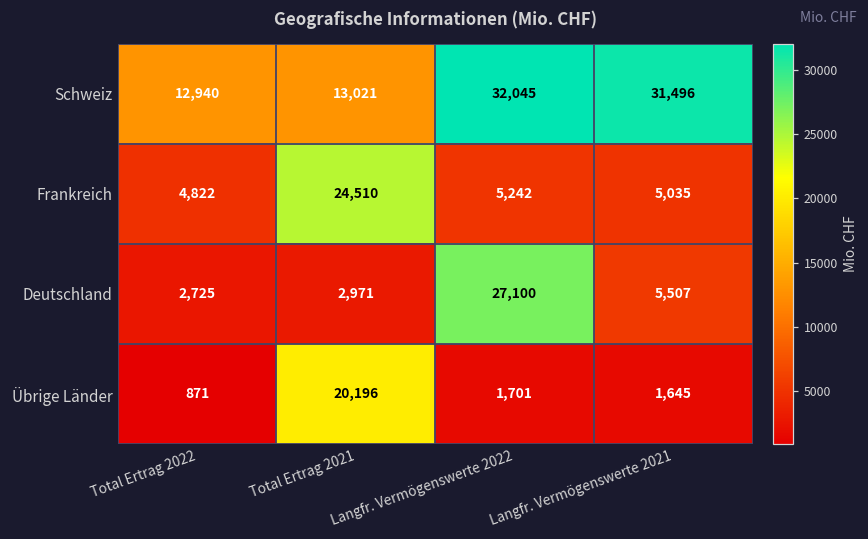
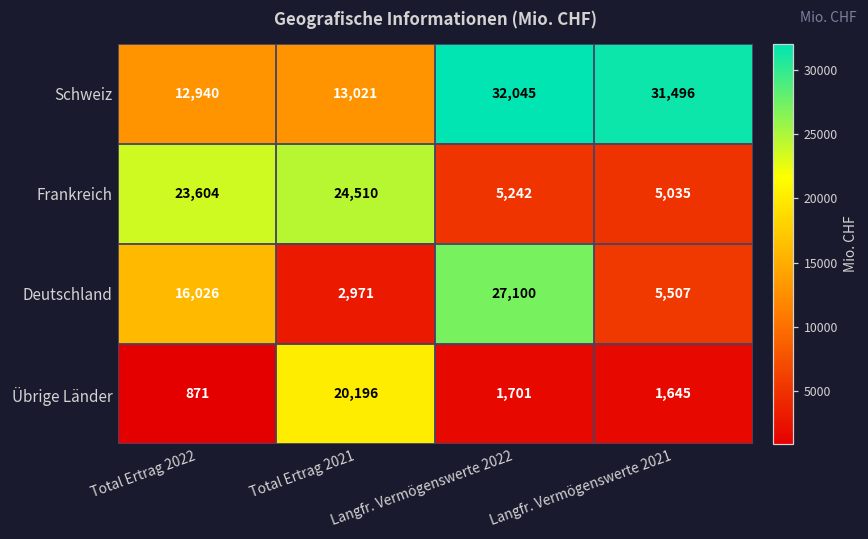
Frankreich, Total Ertrag 2022: 4,822 -> 23,604
Deutschland, Total Ertrag 2022: 2,725 -> 16,026
